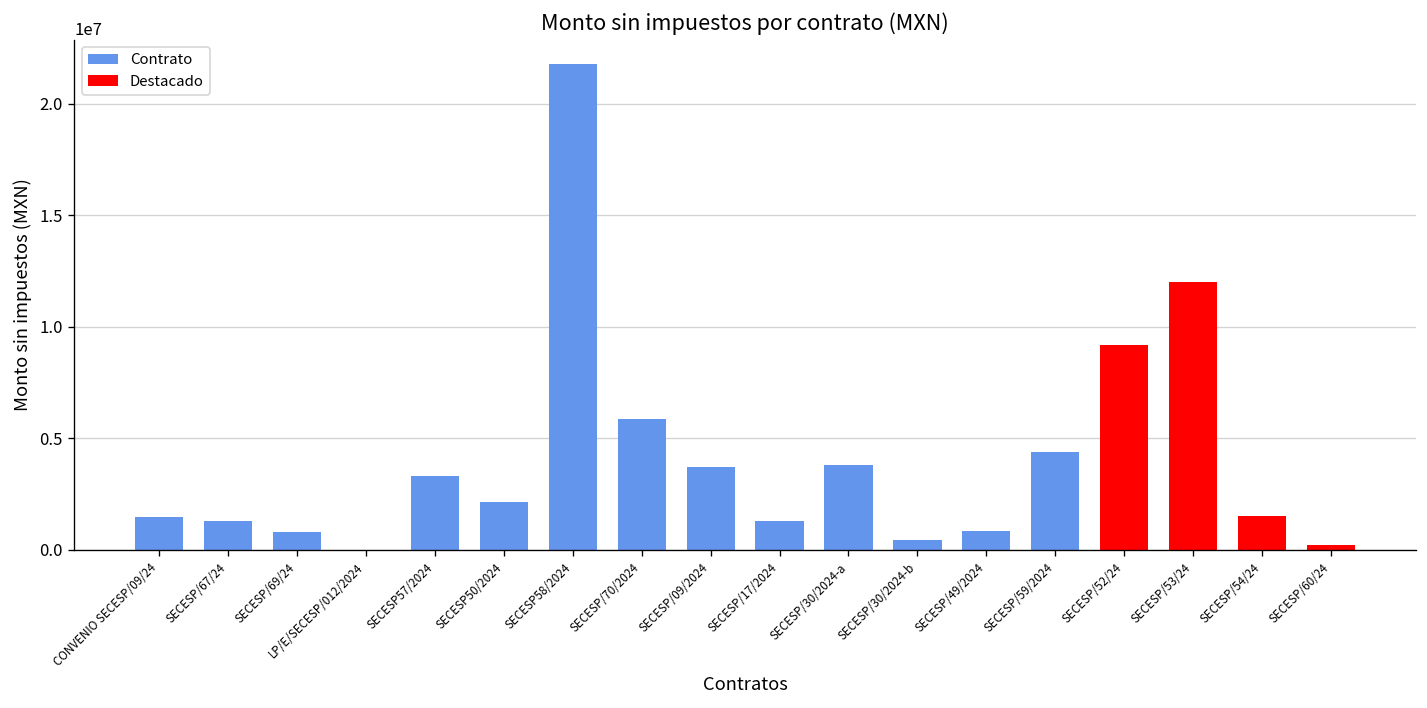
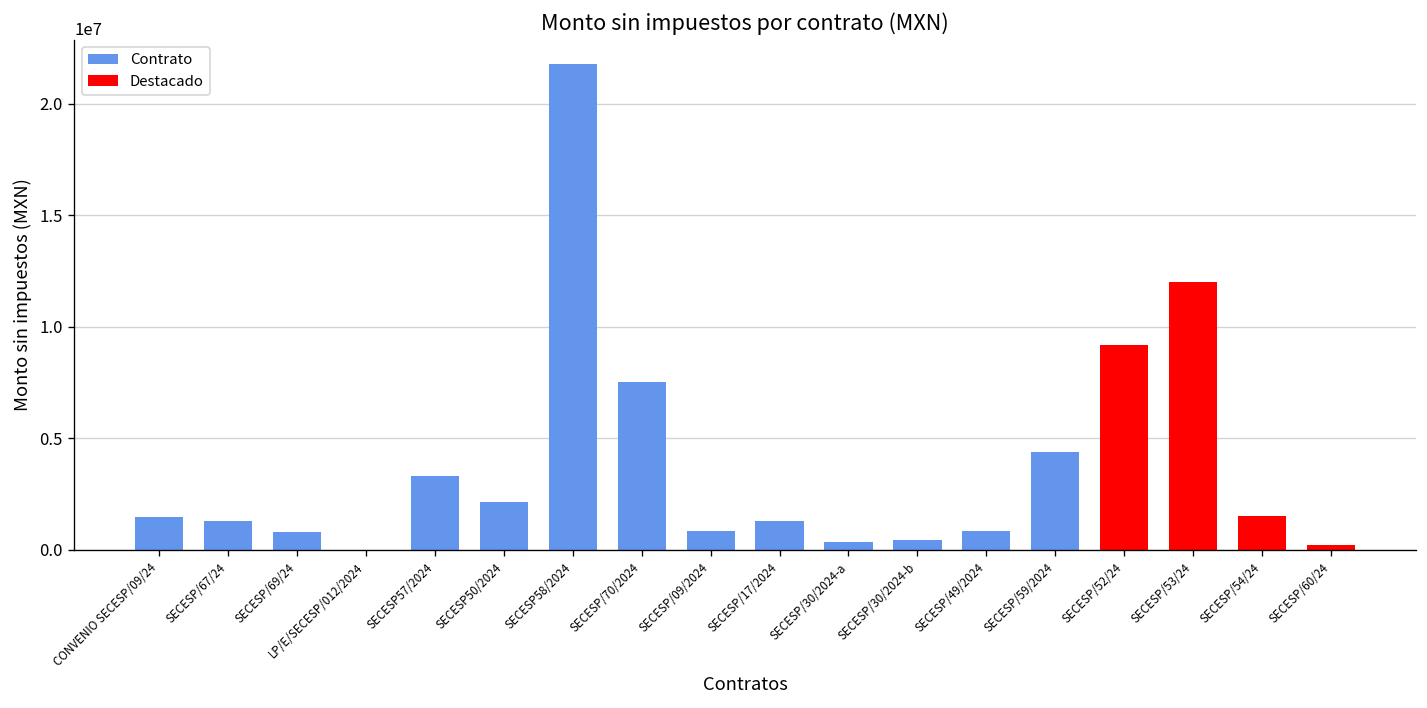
SECESP/70/2024: 5800000 -> 7500000
SECESP/09/2024: 3700000 -> 800000
SECESP/30/2024-a: 3800000 -> 300000
